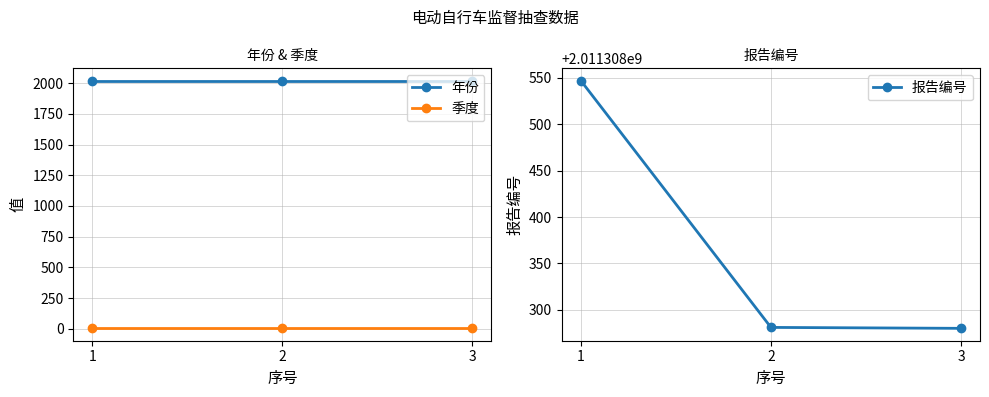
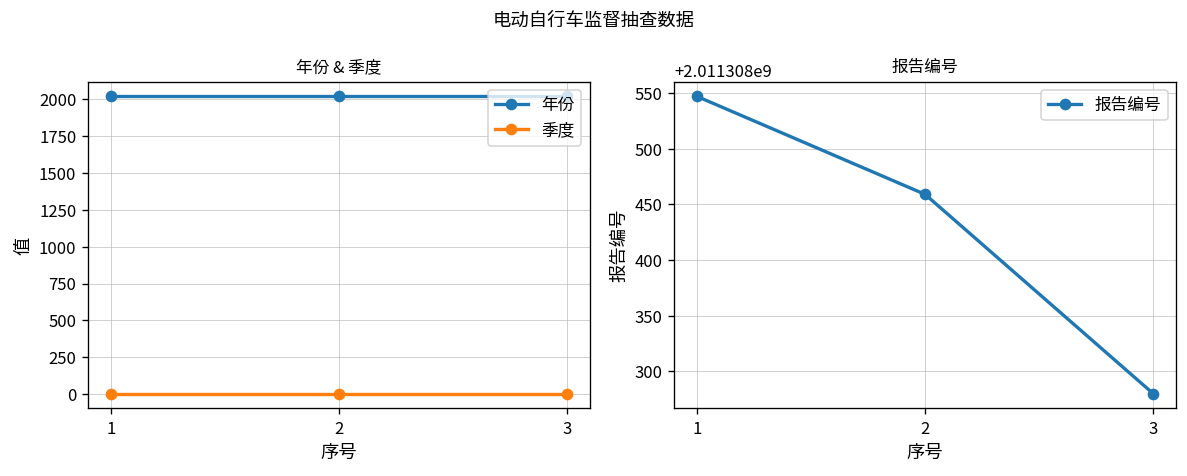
报告编号, 2: 2011308280 -> 2011308460
